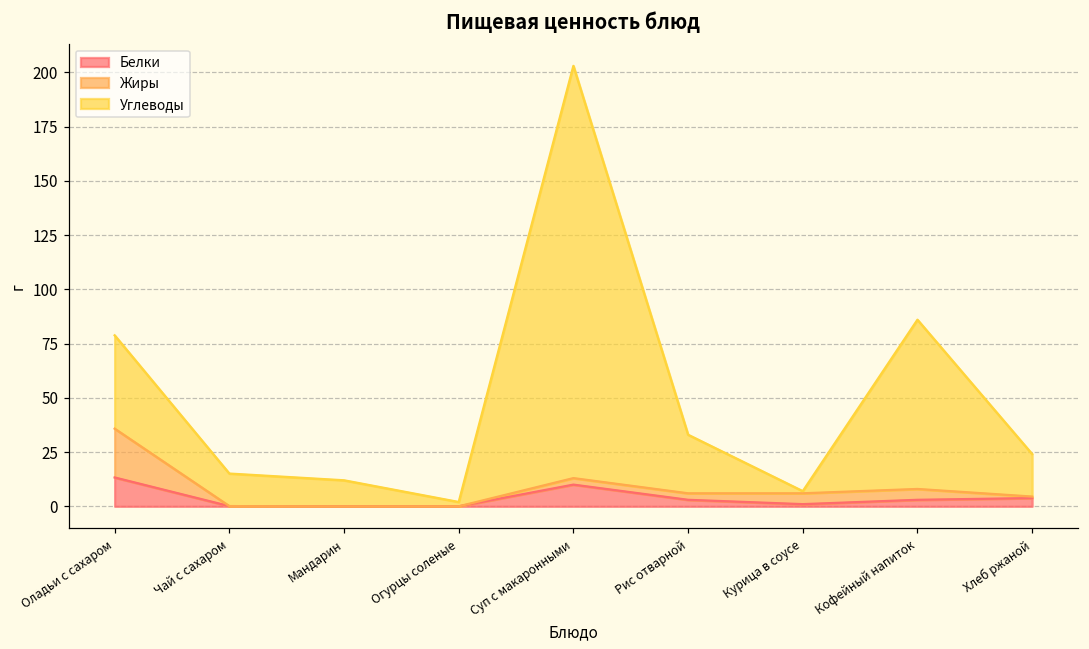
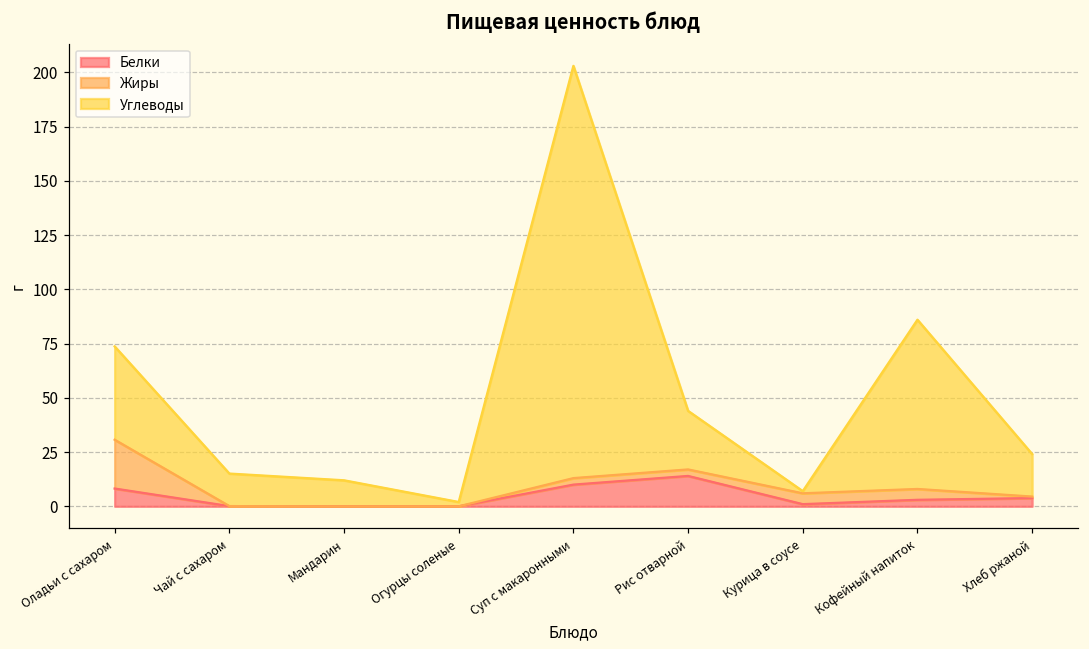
Белки, Оладьи с сахаром: 13 -> 8
Белки, Рис отварной: 3 -> 14
